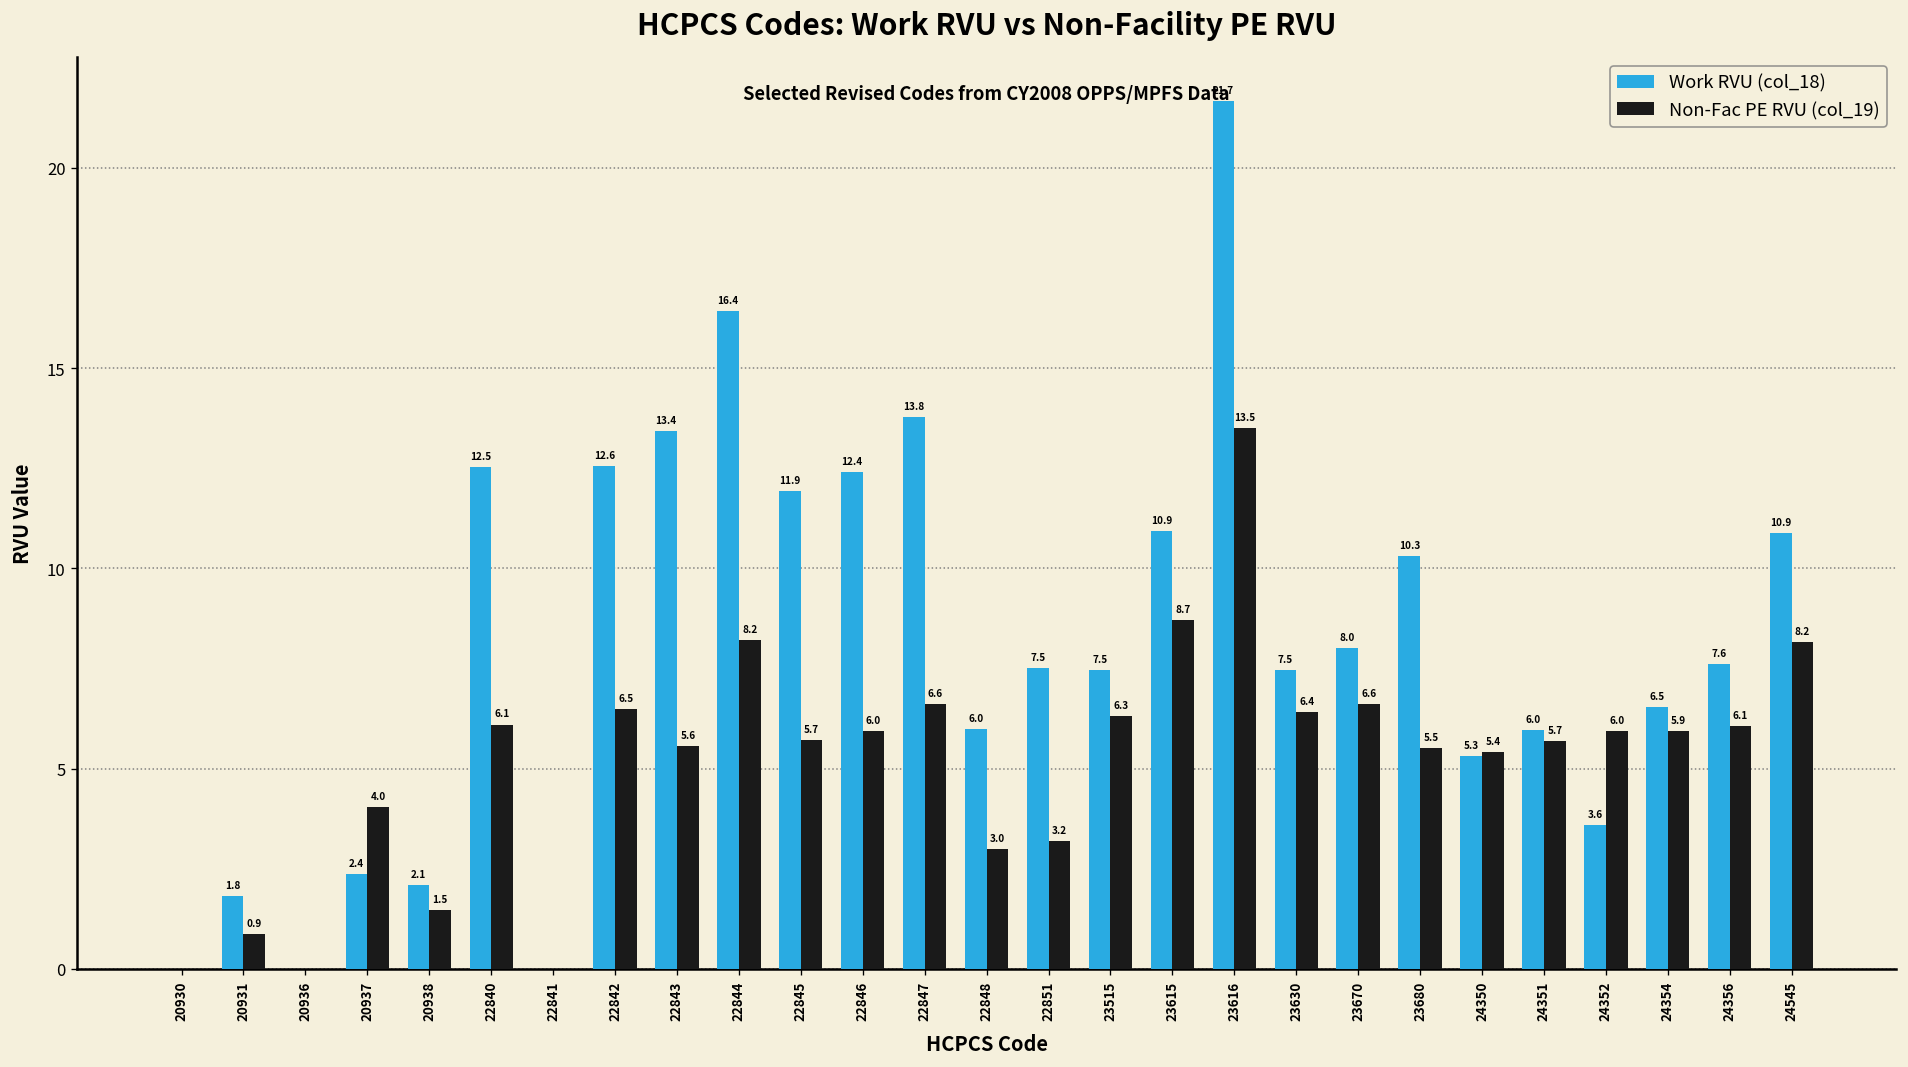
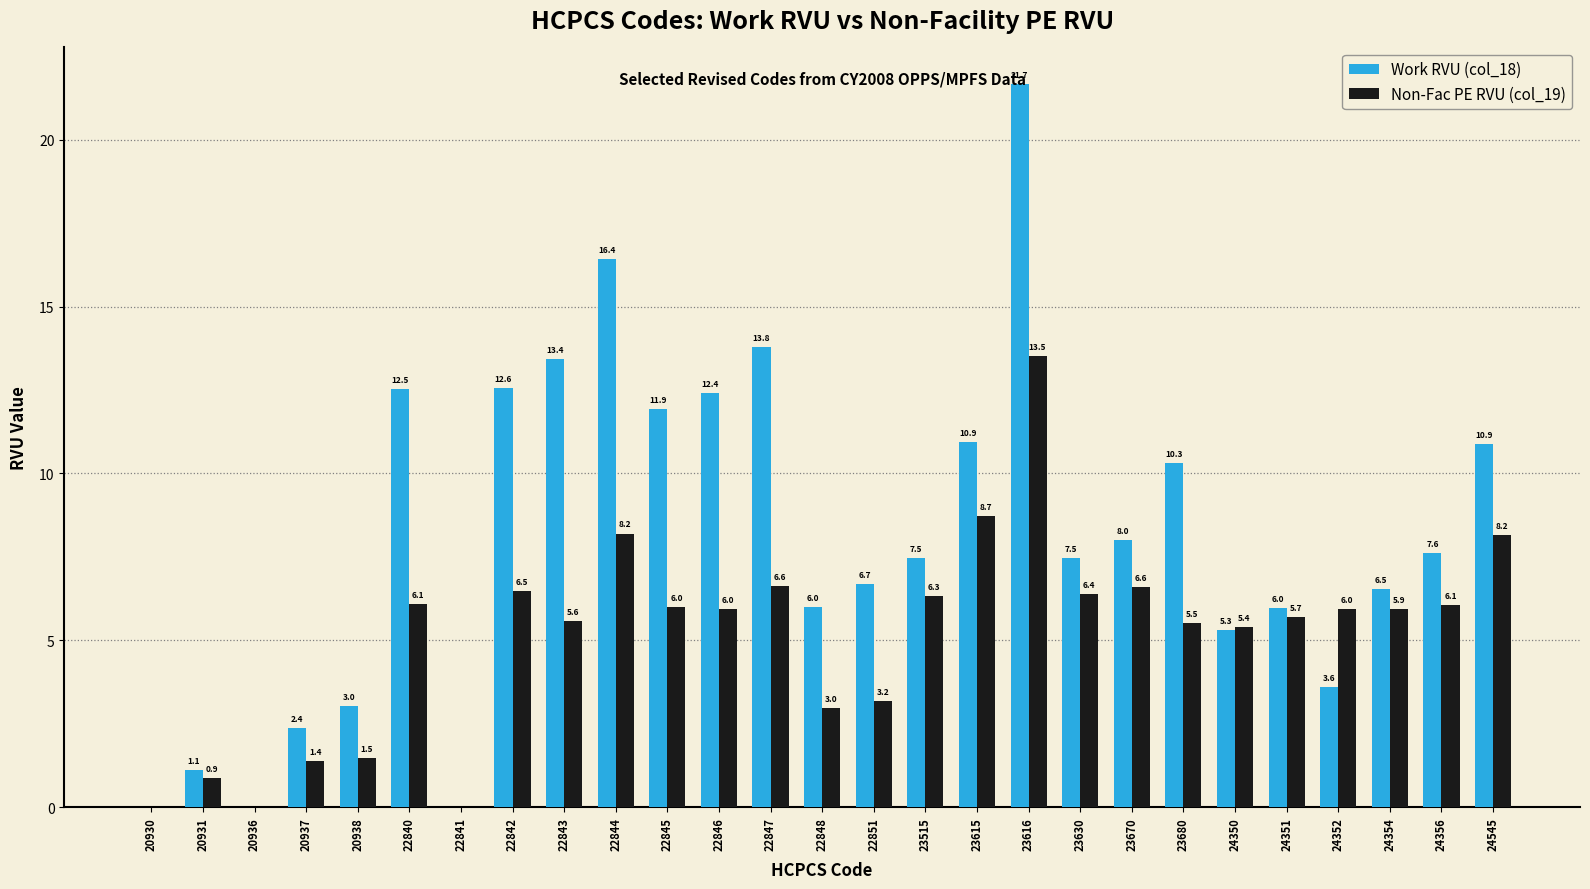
Work RVU (col_18), 20931: 1.8 -> 1.1
Non-Fac PE RVU (col_19), 20937: 4.0 -> 1.4
Work RVU (col_18), 20938: 2.1 -> 3.0
Non-Fac PE RVU (col_19), 22845: 5.7 -> 6.0
Work RVU (col_18), 22851: 7.5 -> 6.7
